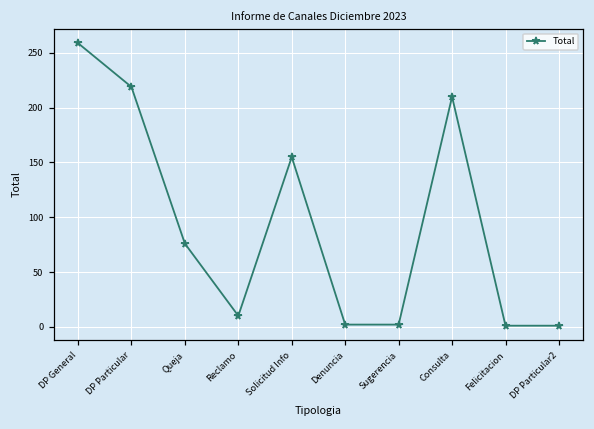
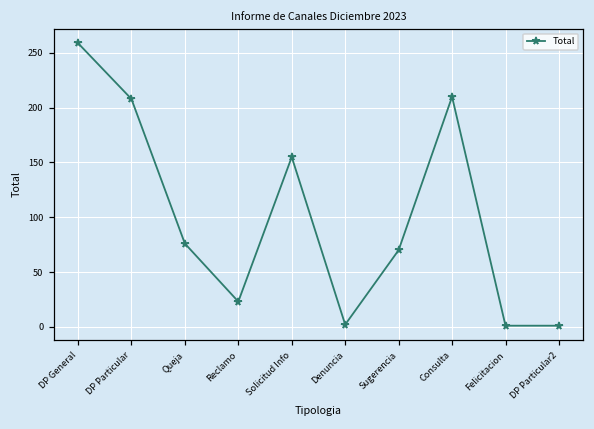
DP Particular: 220 -> 210
Reclamo: 10 -> 20
Sugerencia: 0 -> 70
